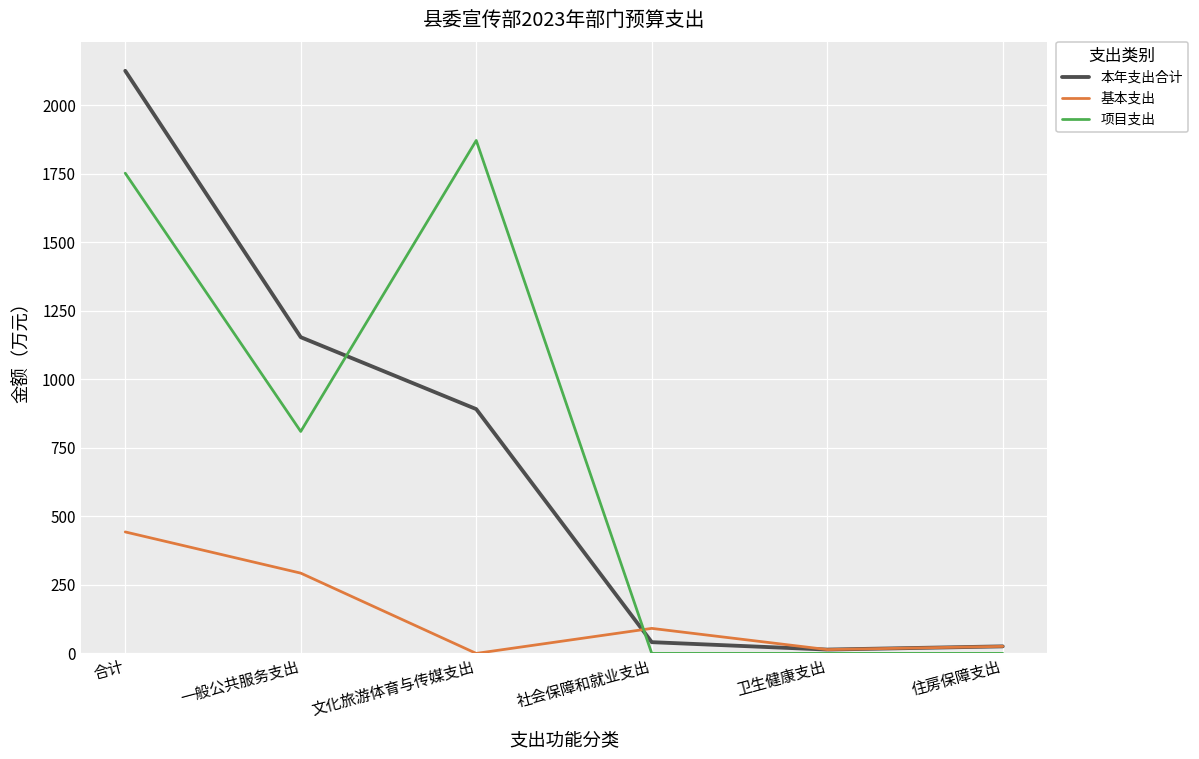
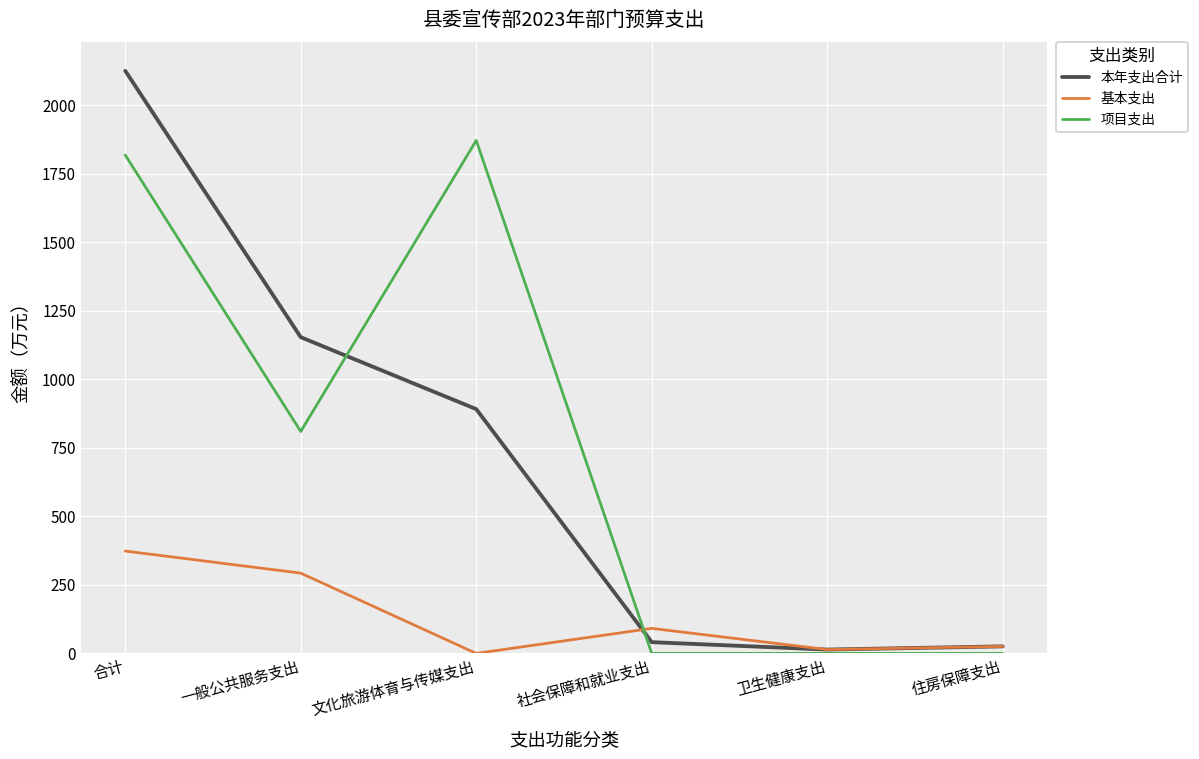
基本支出, 合计: 440 -> 370
项目支出, 合计: 1750 -> 1820
